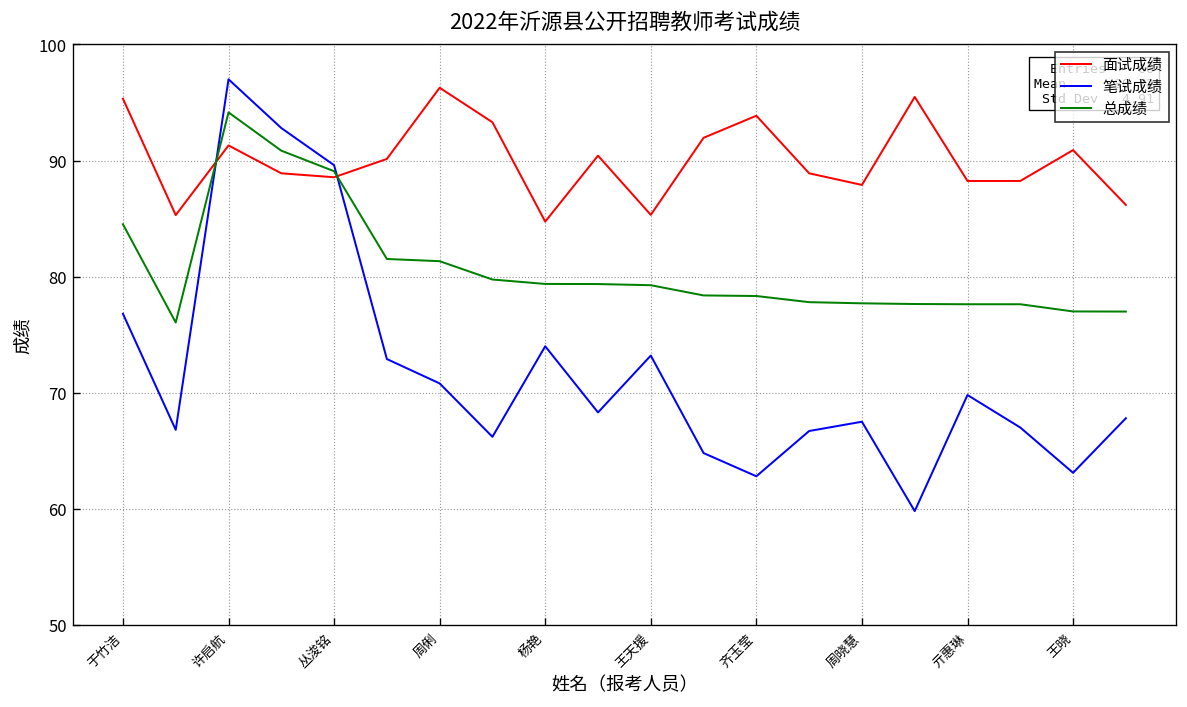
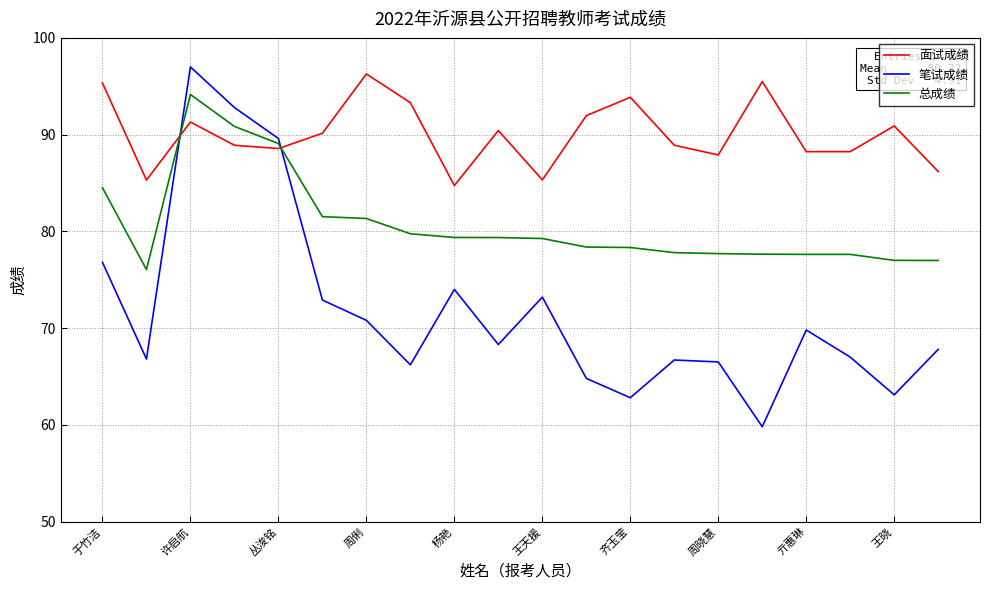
笔试成绩, 周晓慧: 68 -> 67
